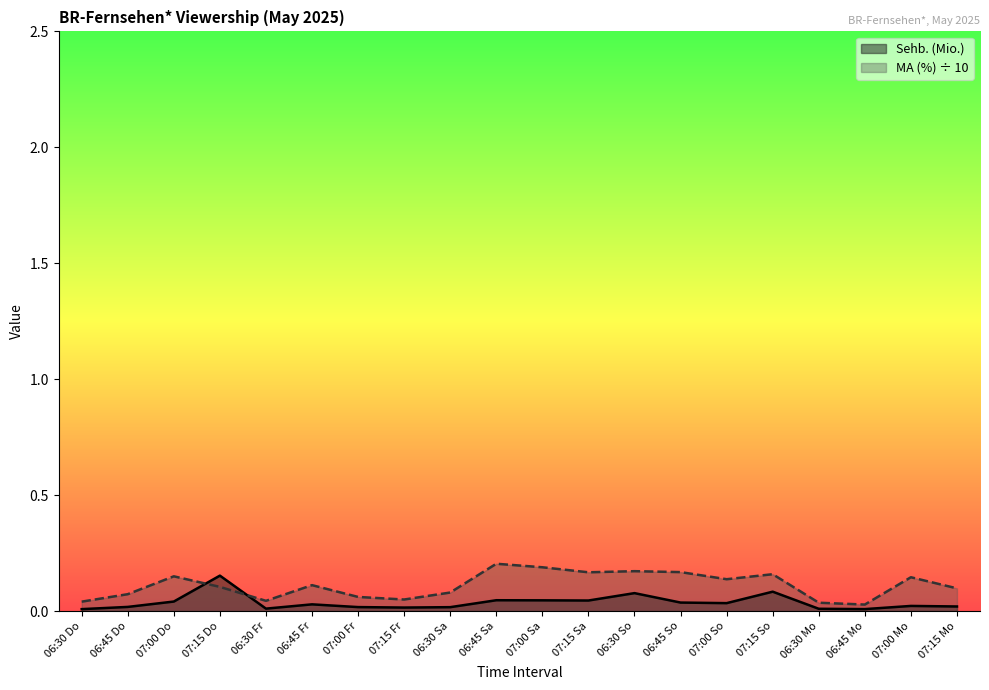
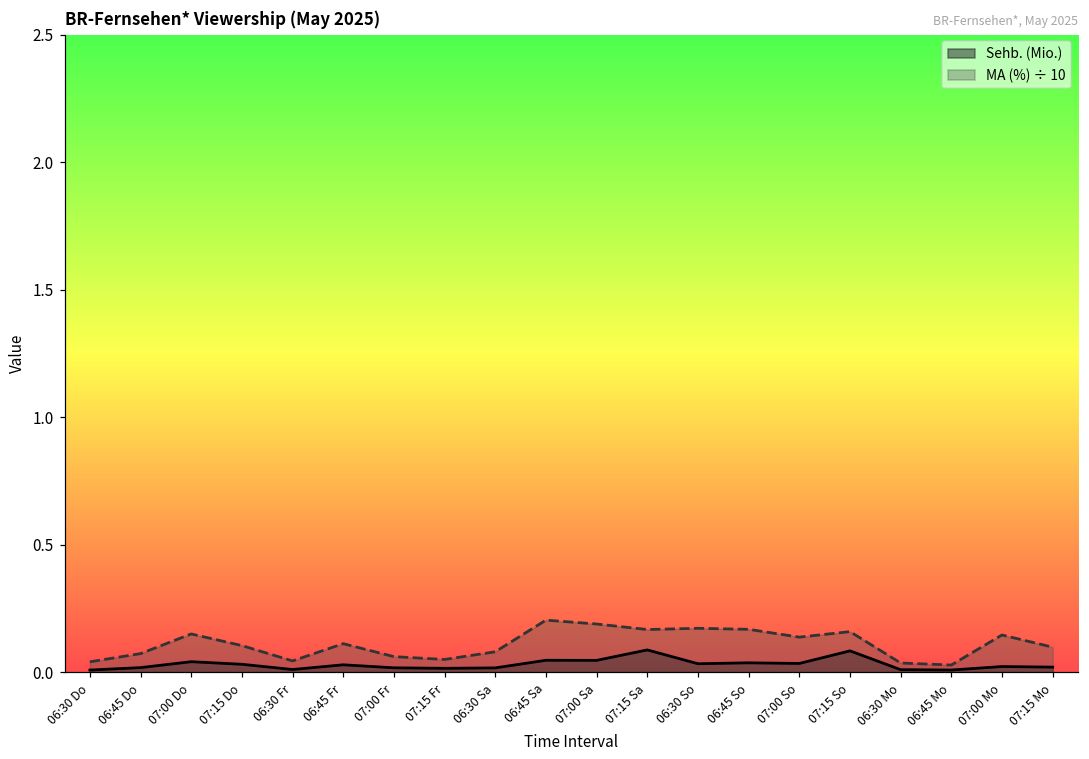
Sehb. (Mio.), 07:15 Do: 0.15 -> 0.03
Sehb. (Mio.), 07:15 Sa: 0.05 -> 0.09
Sehb. (Mio.), 06:30 So: 0.08 -> 0.03
